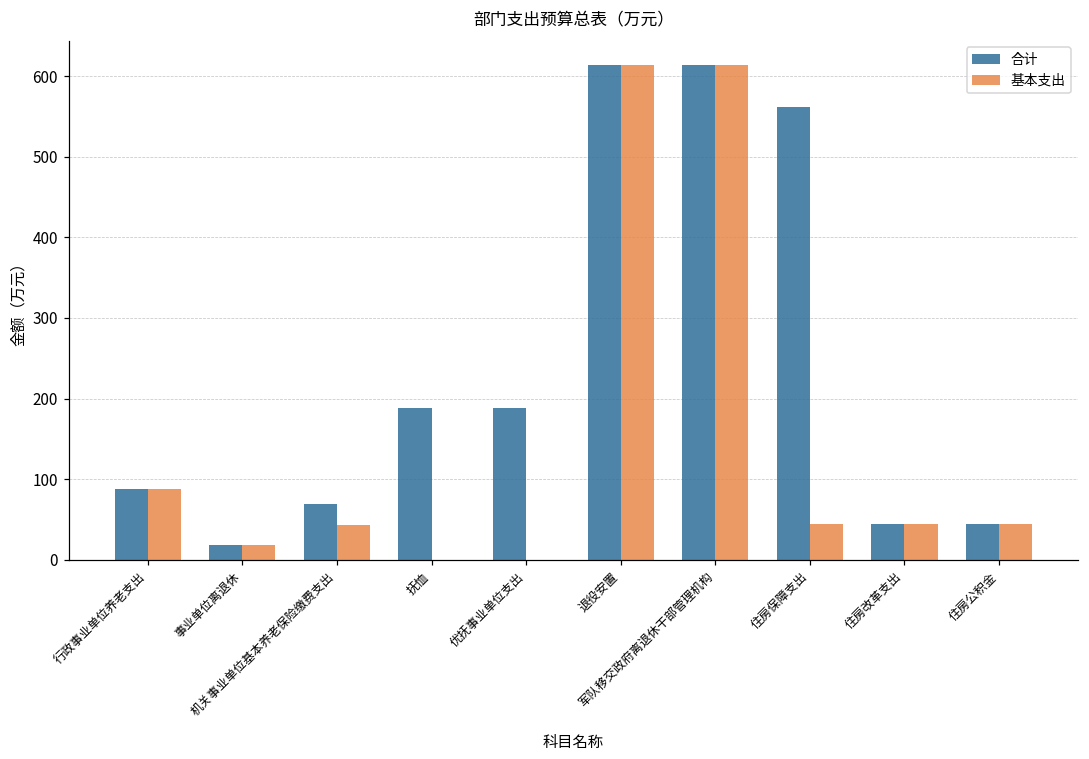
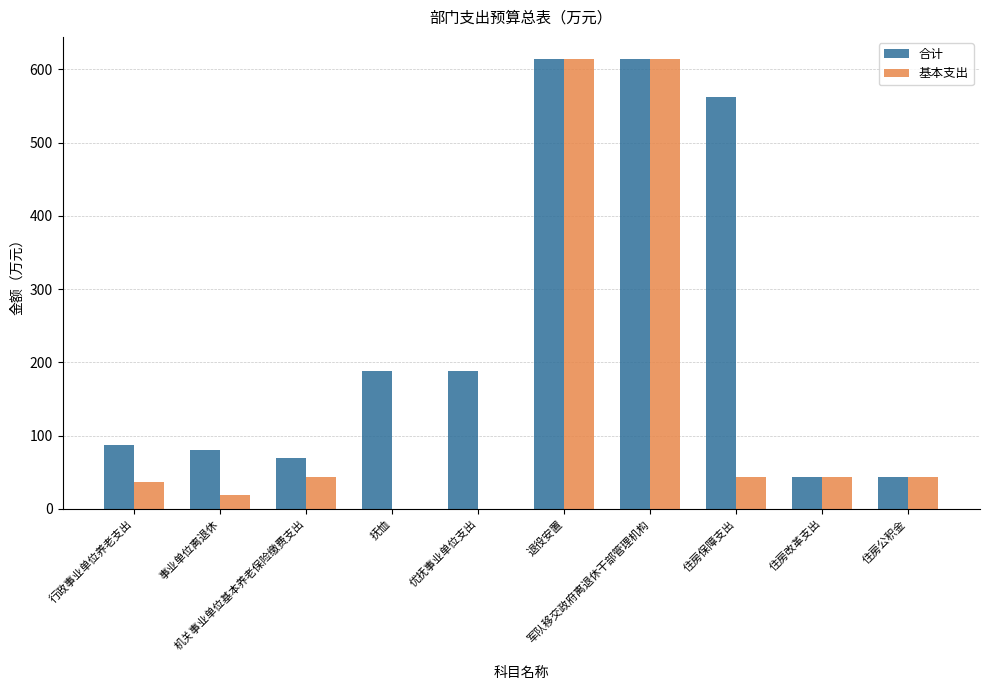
基本支出, 行政事业单位养老支出: 90 -> 40
合计, 事业单位离退休: 20 -> 80
